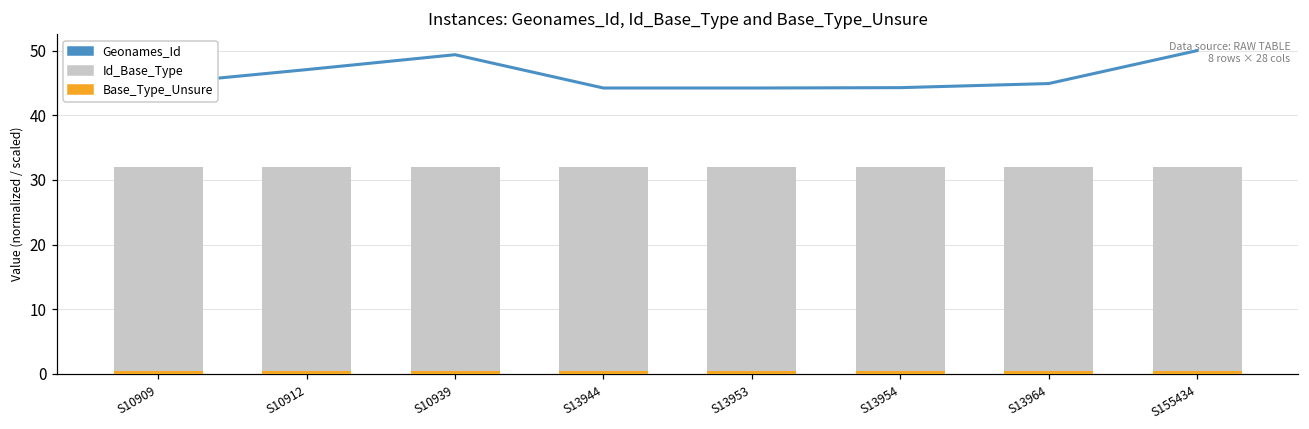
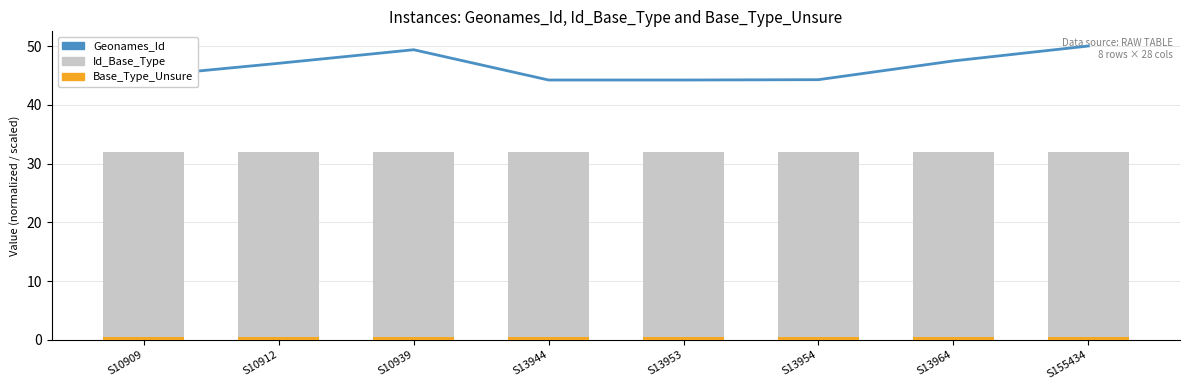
Geonames_Id, S13964: 45 -> 47
